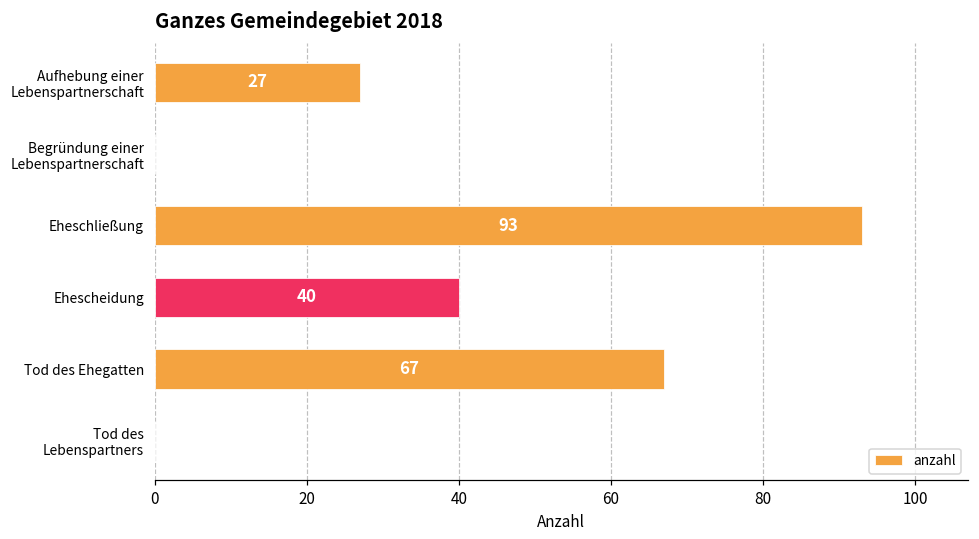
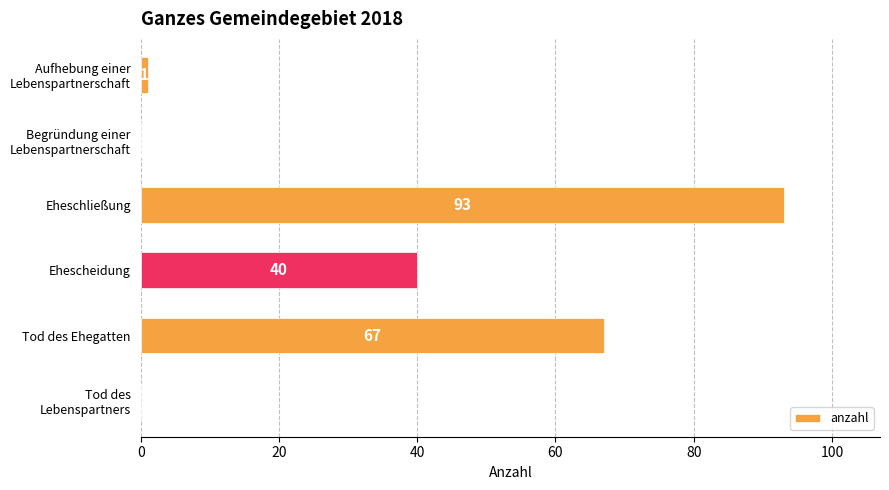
Aufhebung einer Lebenspartnerschaft: 27 -> 1
